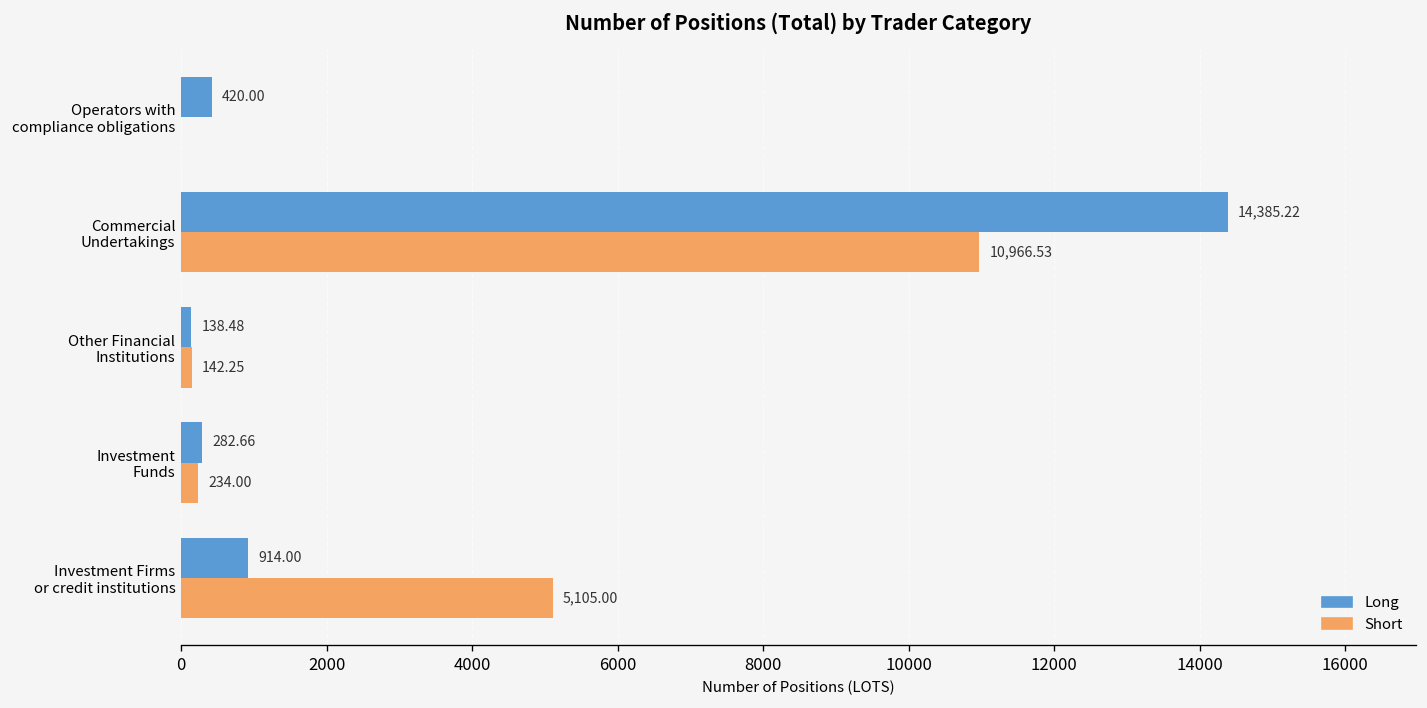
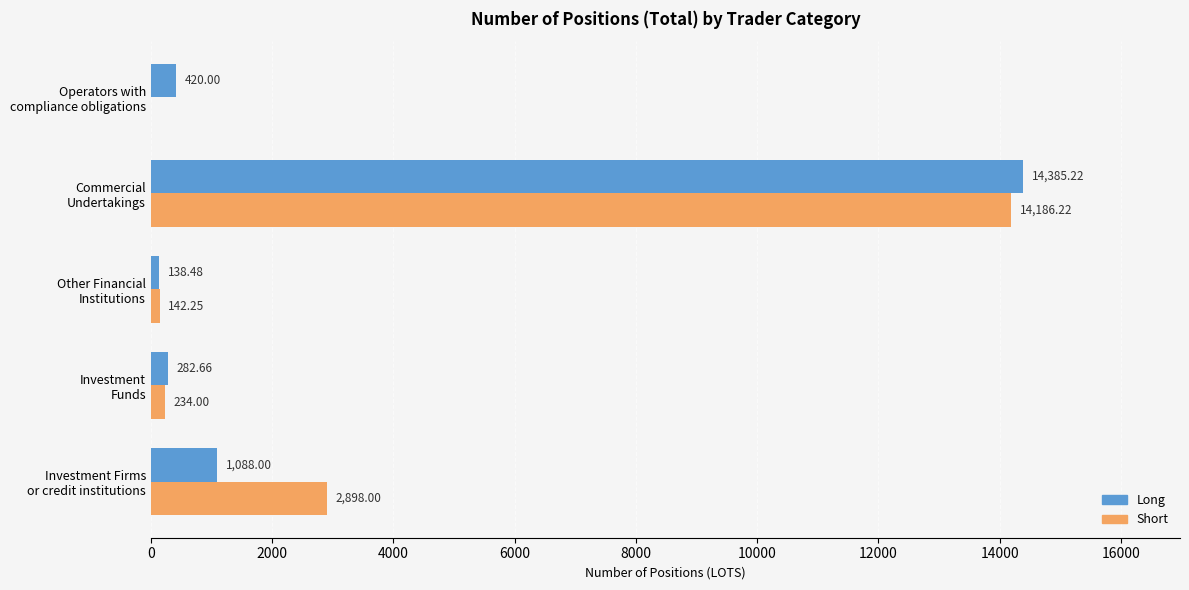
Short, Commercial Undertakings: 10,966.53 -> 14,186.22
Long, Investment Firms or credit institutions: 914.00 -> 1,088.00
Short, Investment Firms or credit institutions: 5,105.00 -> 2,898.00
